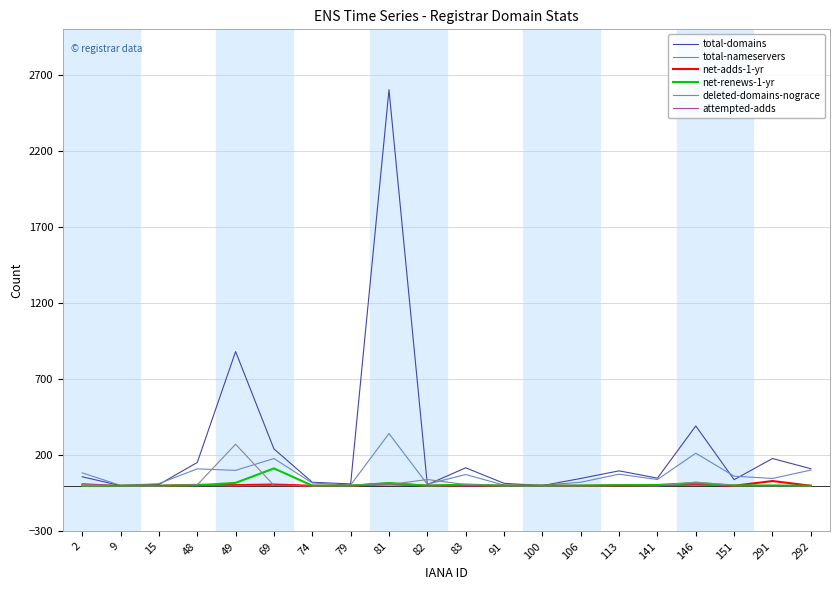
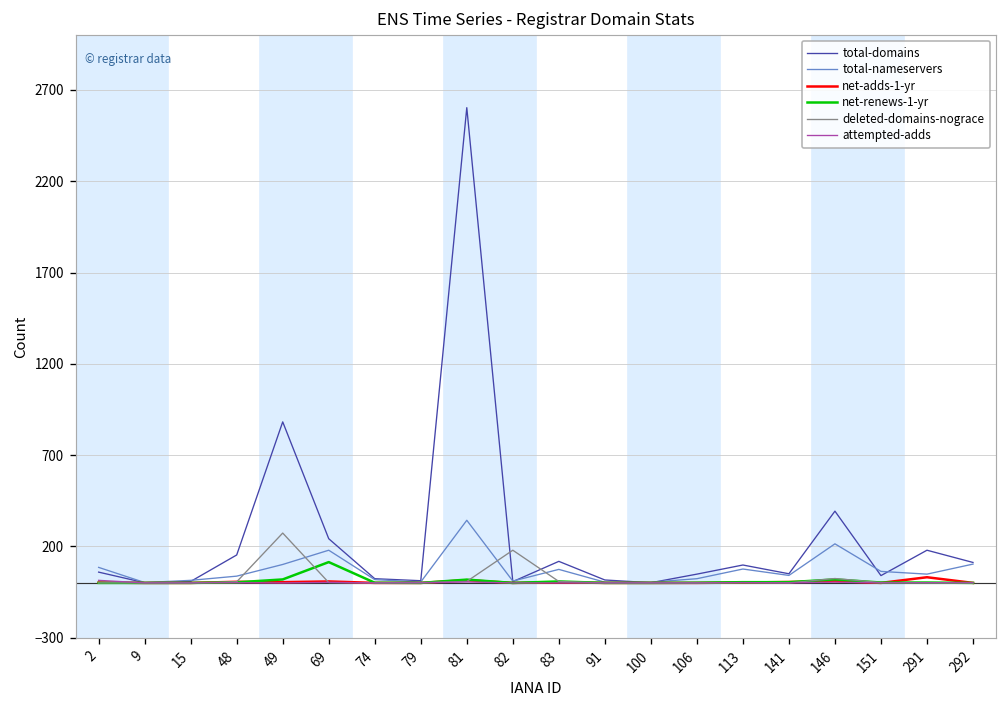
total-nameservers, 48: 110 -> 40
deleted-domains-nograce, 82: 40 -> 180
